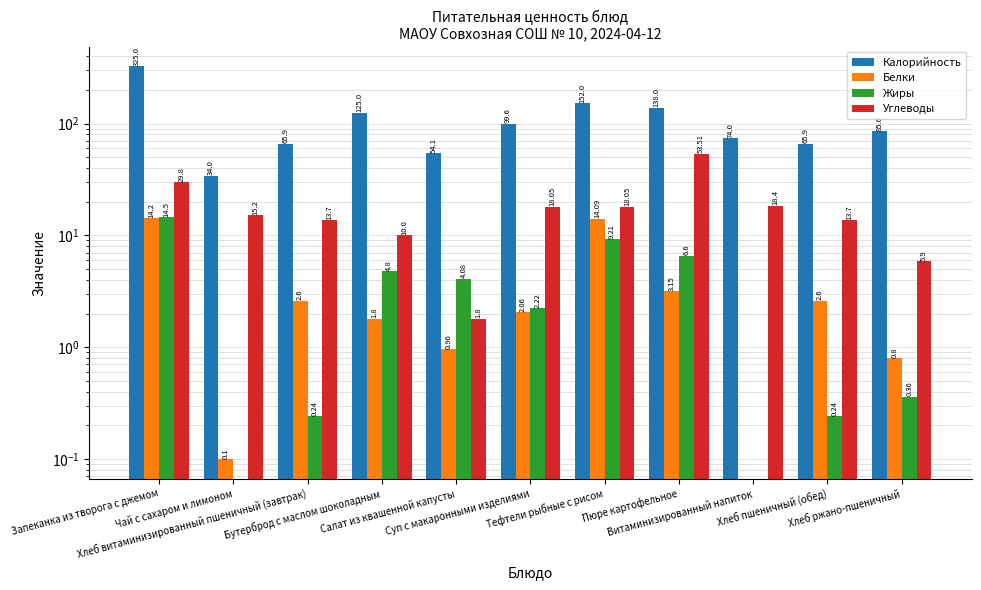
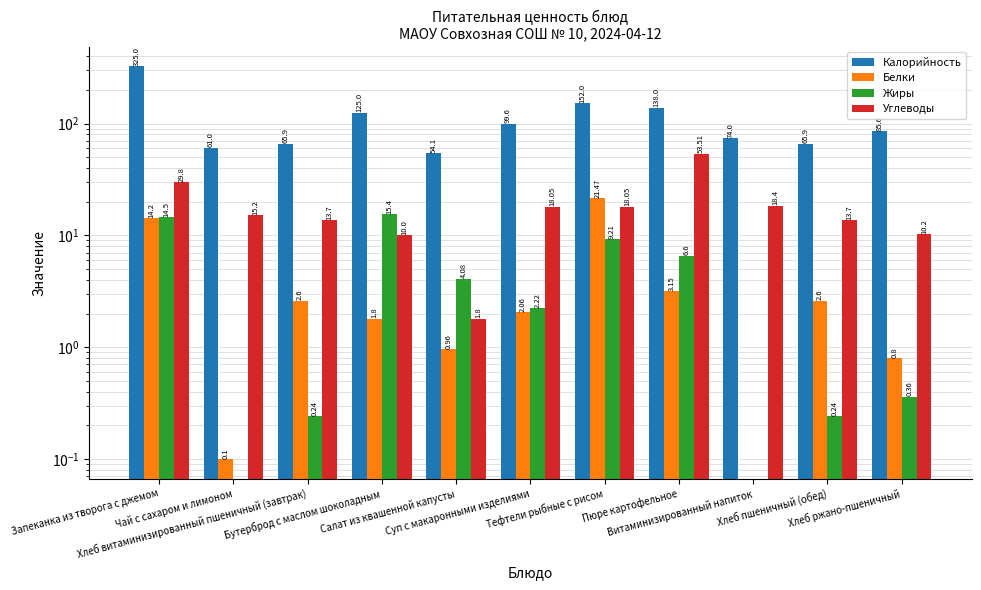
Калорийность, Чай с сахаром и лимоном: 34.0 -> 61.0
Жиры, Бутерброд с маслом шоколадным: 4.8 -> 15.4
Белки, Тефтели рыбные с рисом: 14.09 -> 21.47
Углеводы, Хлеб ржано-пшеничный: 5.9 -> 10.2
